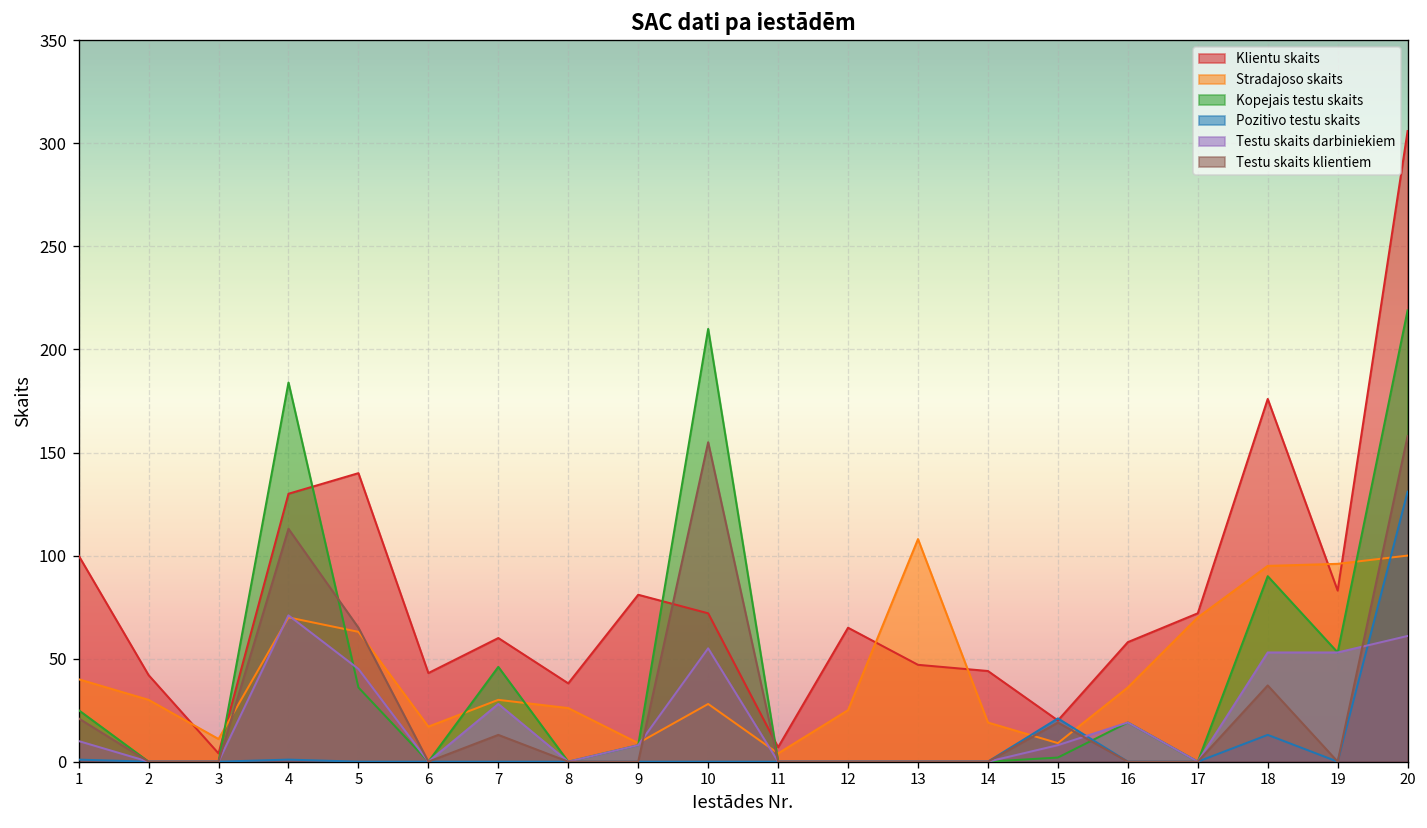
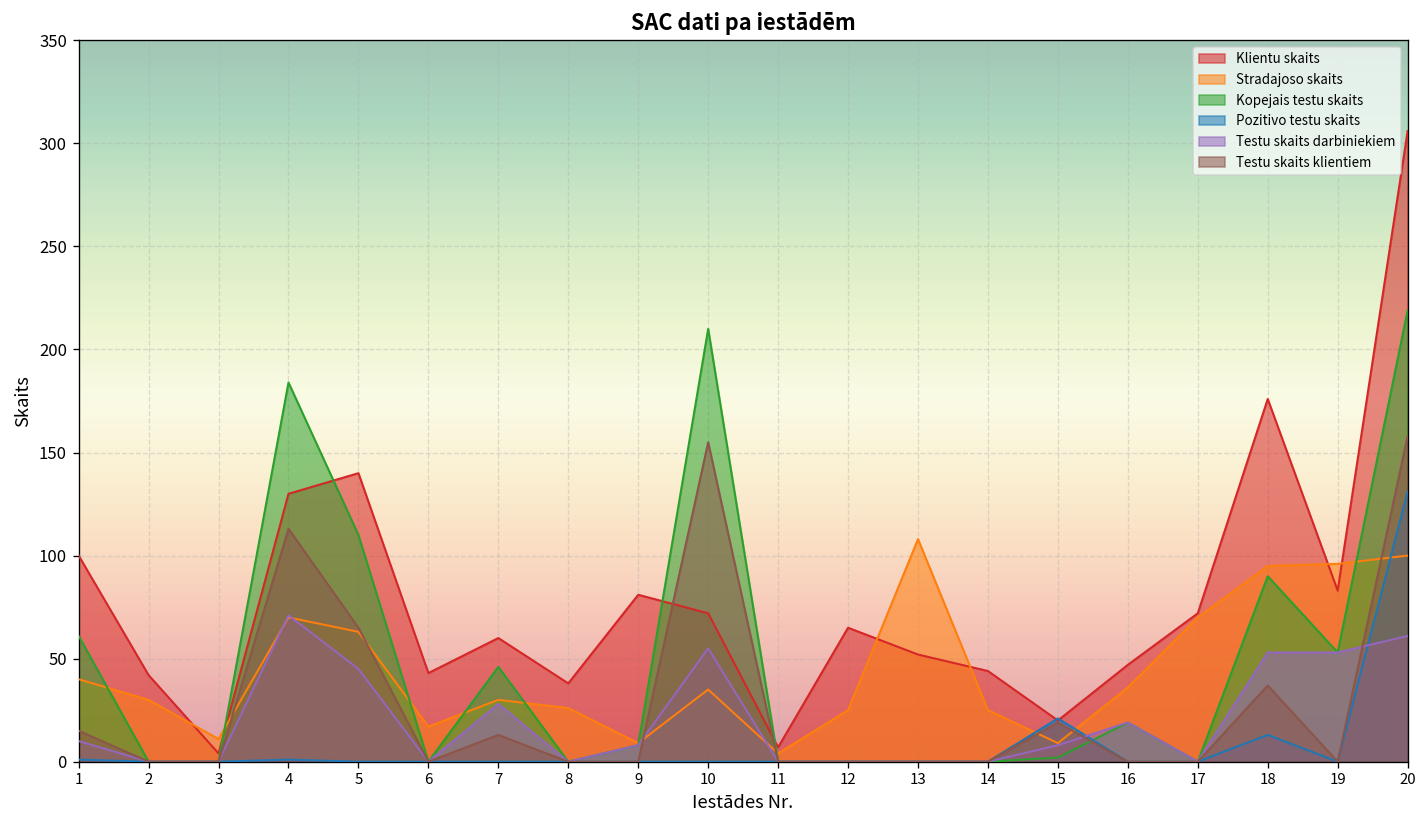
Kopejais testu skaits, 1: 25 -> 61
Testu skaits klientiem, 1: 21 -> 15
Kopejais testu skaits, 5: 36 -> 110
Stradajoso skaits, 10: 28 -> 35
Klientu skaits, 13: 47 -> 52
Stradajoso skaits, 14: 19 -> 25
Klientu skaits, 16: 58 -> 47
